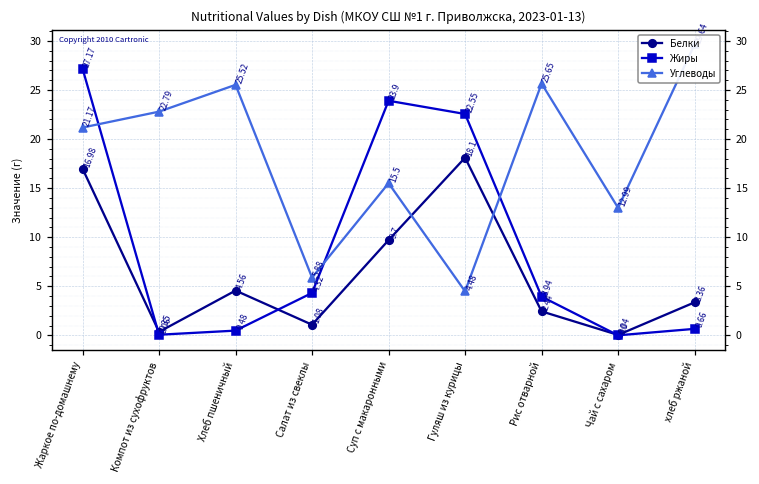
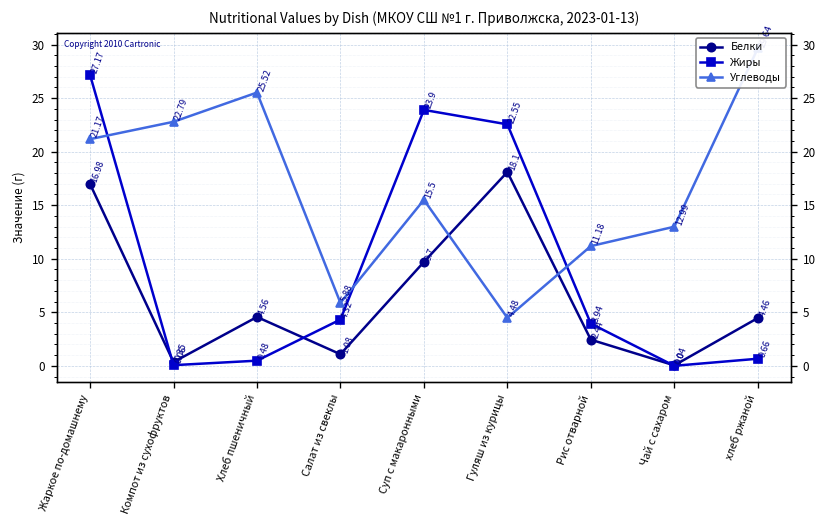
Углеводы, Рис отварной: 25.65 -> 11.18
Белки, хлеб ржаной: 3.36 -> 4.46
